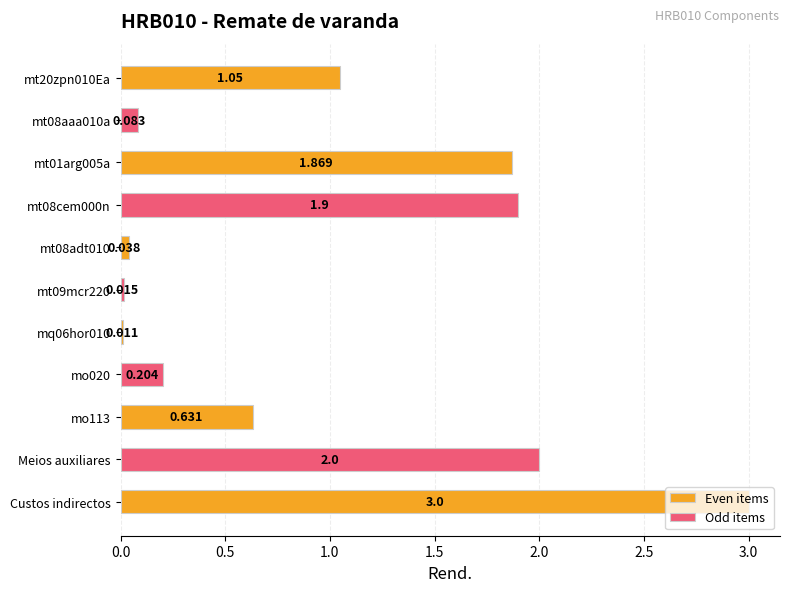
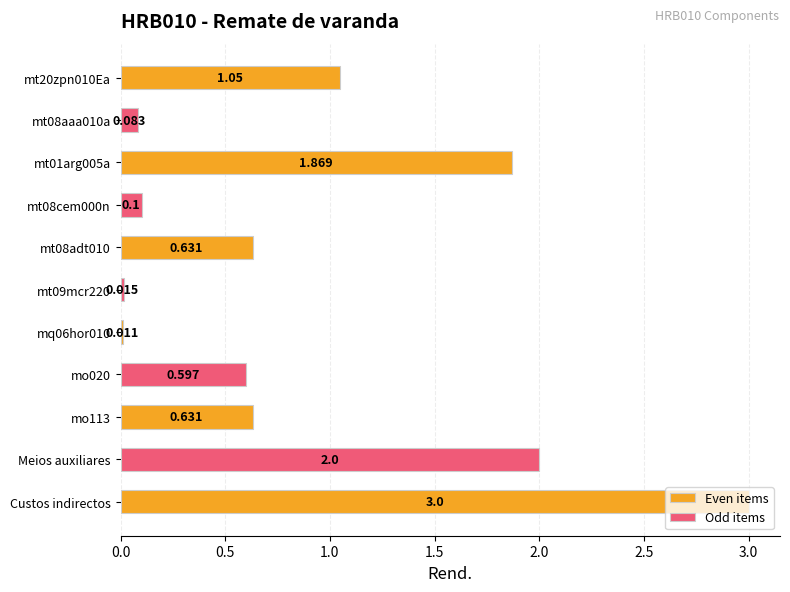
Odd items, mt08cem000n: 1.9 -> 0.1
Even items, mt08adt010: 0.038 -> 0.631
Odd items, mo020: 0.204 -> 0.597
